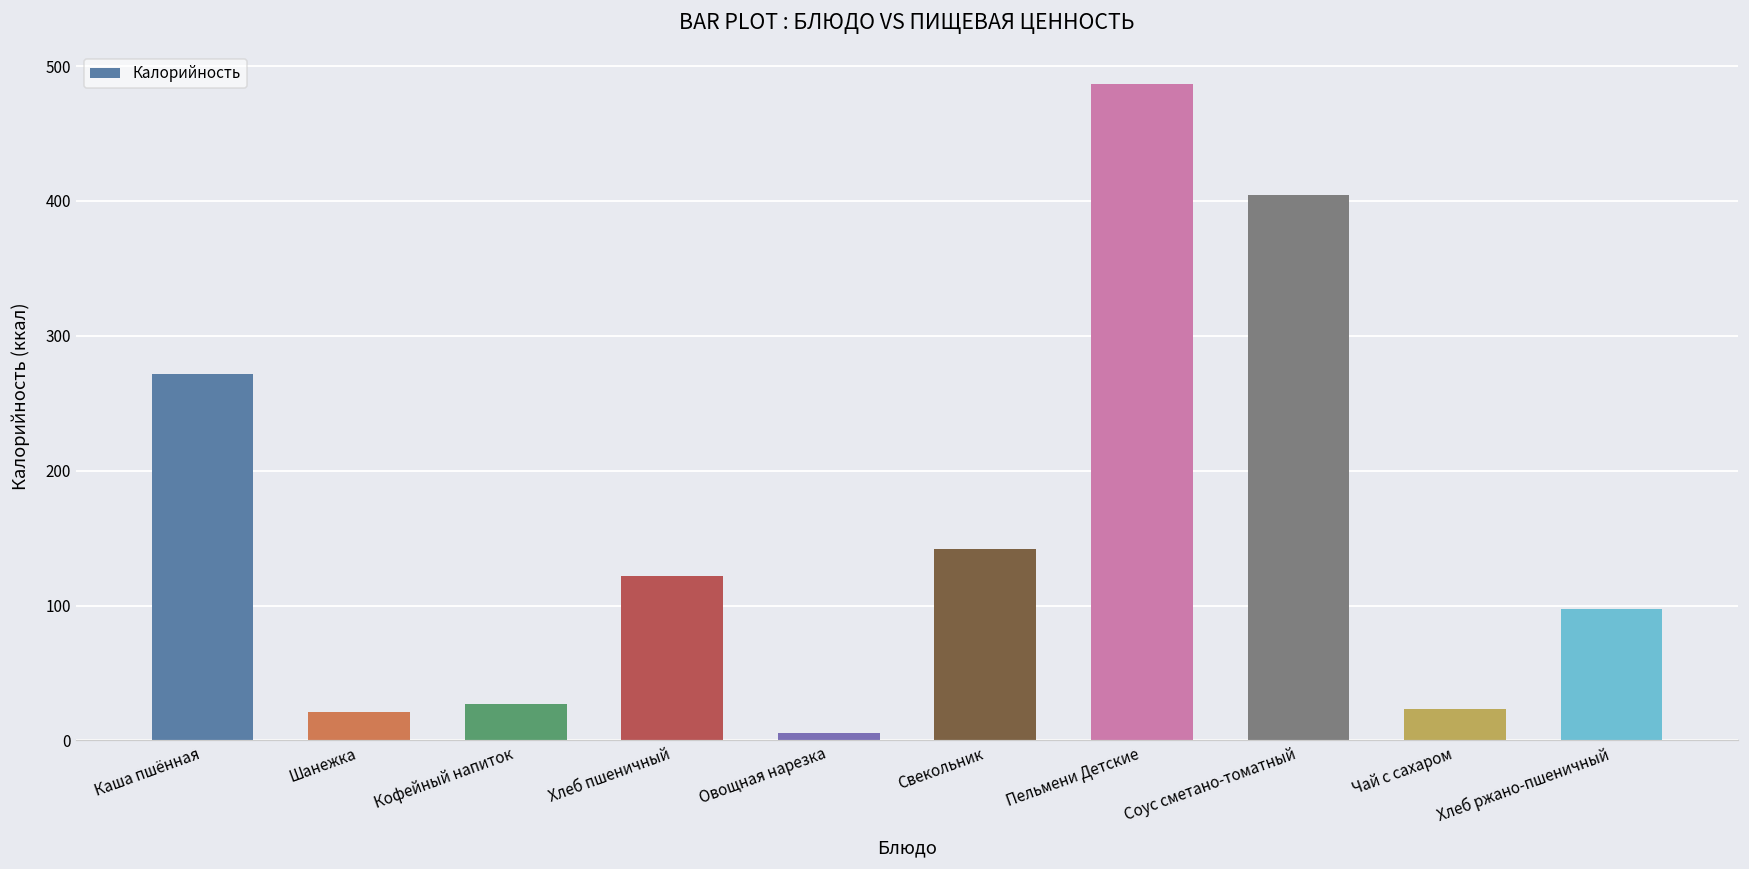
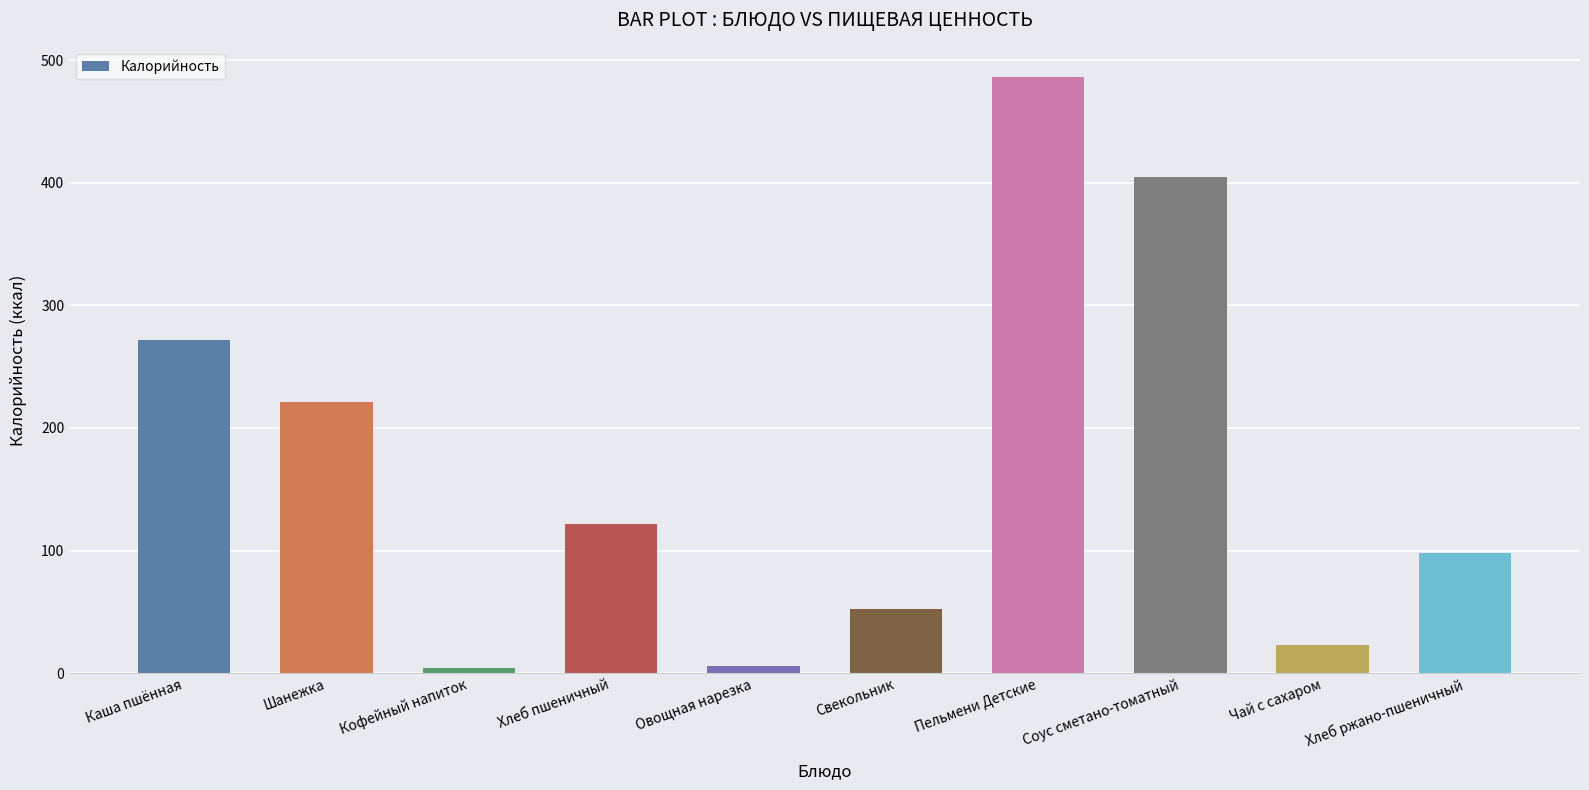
Шанежка: 21 -> 221
Кофейный напиток: 27 -> 4
Свекольник: 142 -> 52
